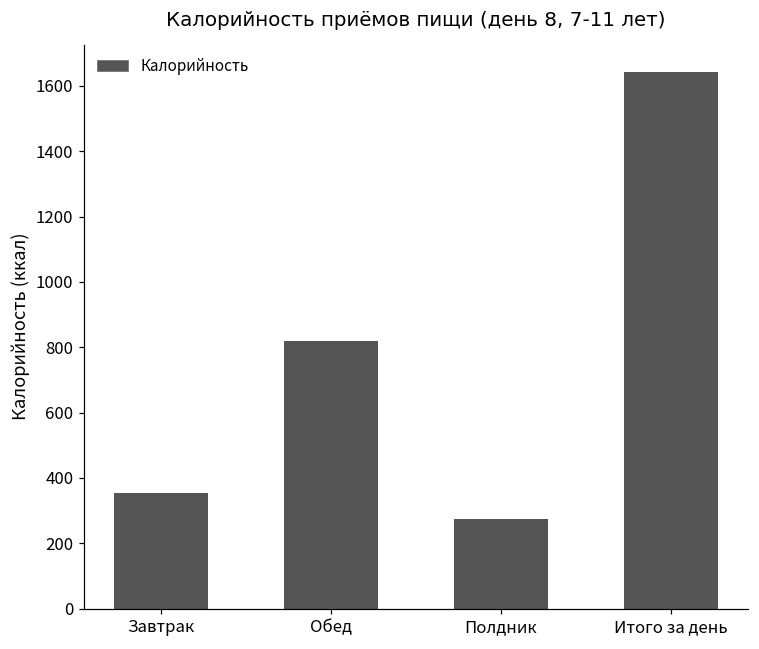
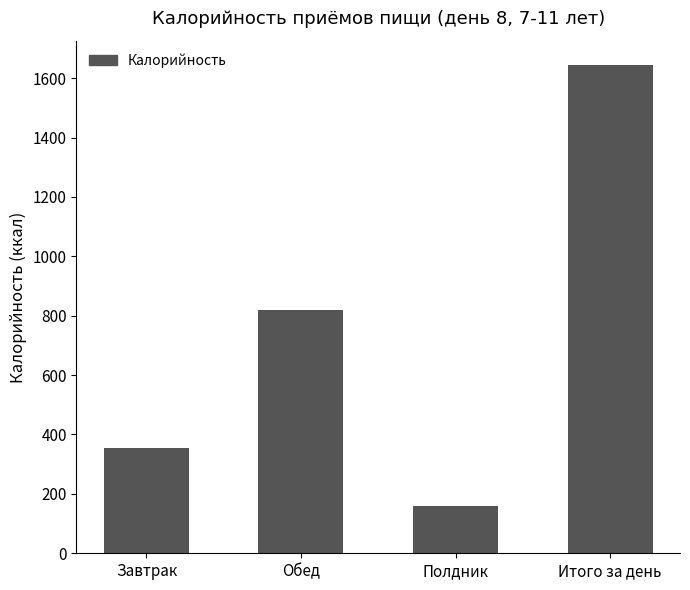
Полдник: 270 -> 160
